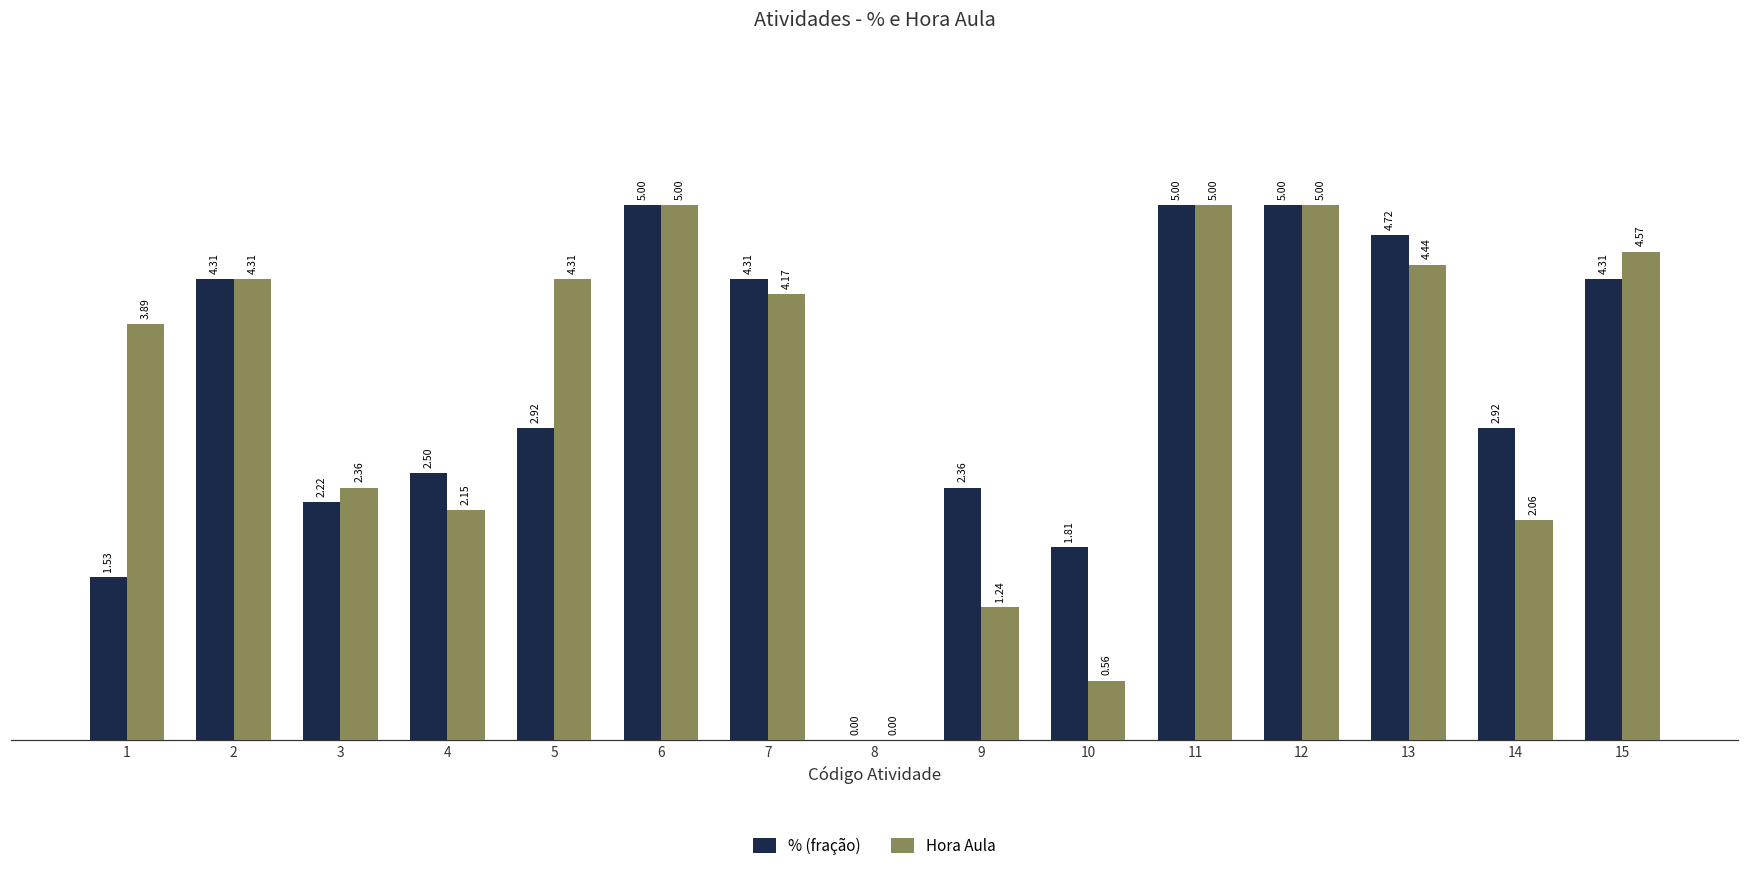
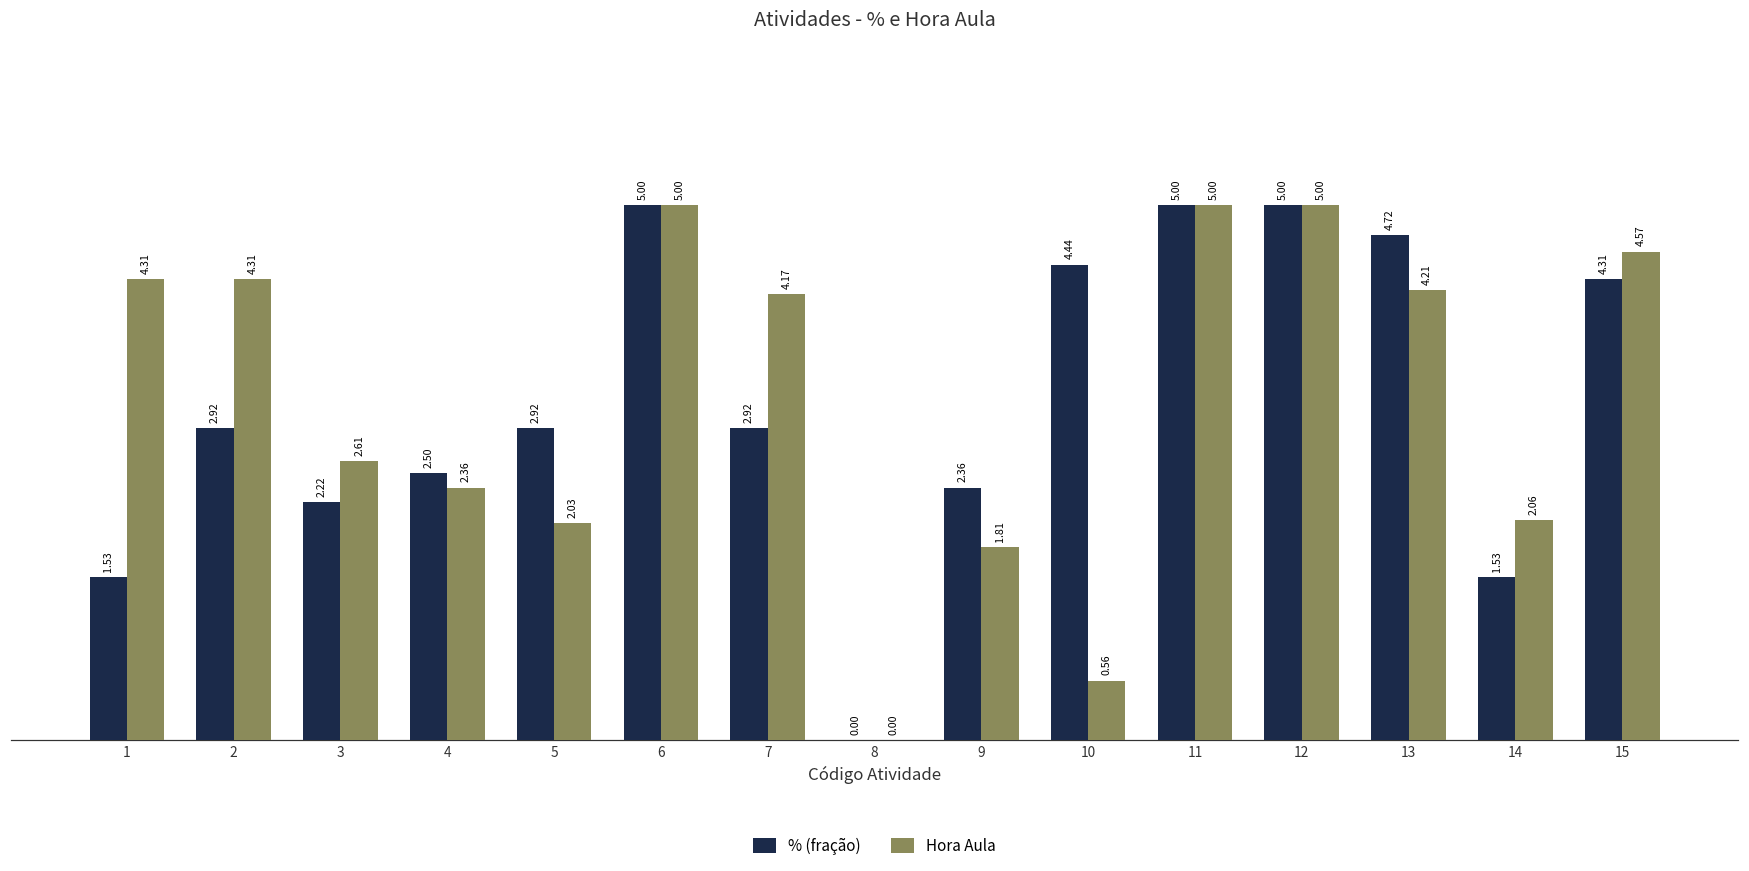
Hora Aula, 1: 3.89 -> 4.31
% (fração), 2: 4.31 -> 2.92
Hora Aula, 3: 2.36 -> 2.61
Hora Aula, 4: 2.15 -> 2.36
Hora Aula, 5: 4.31 -> 2.03
% (fração), 7: 4.31 -> 2.92
Hora Aula, 9: 1.24 -> 1.81
% (fração), 10: 1.81 -> 4.44
Hora Aula, 13: 4.44 -> 4.21
% (fração), 14: 2.92 -> 1.53
